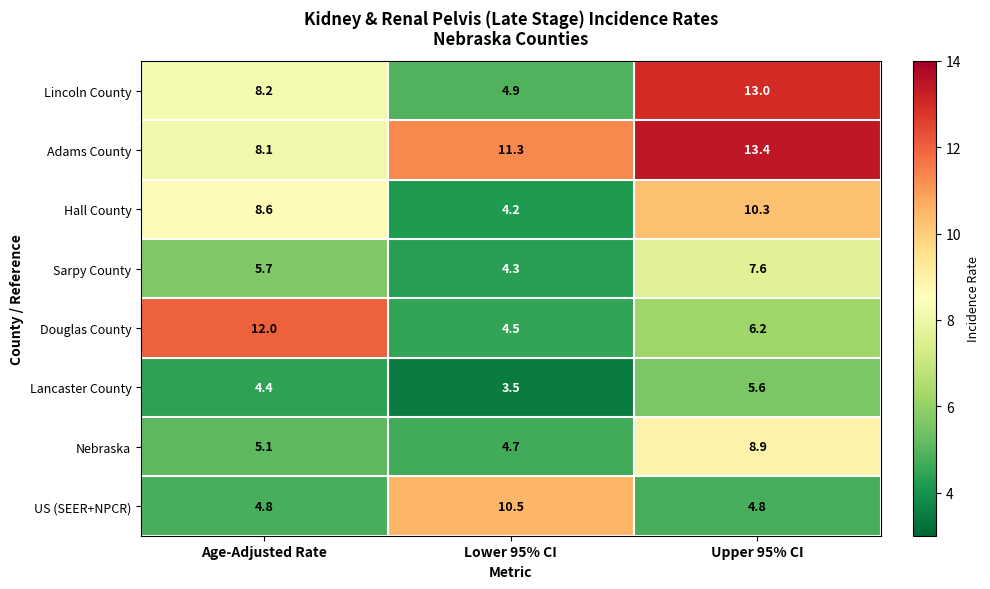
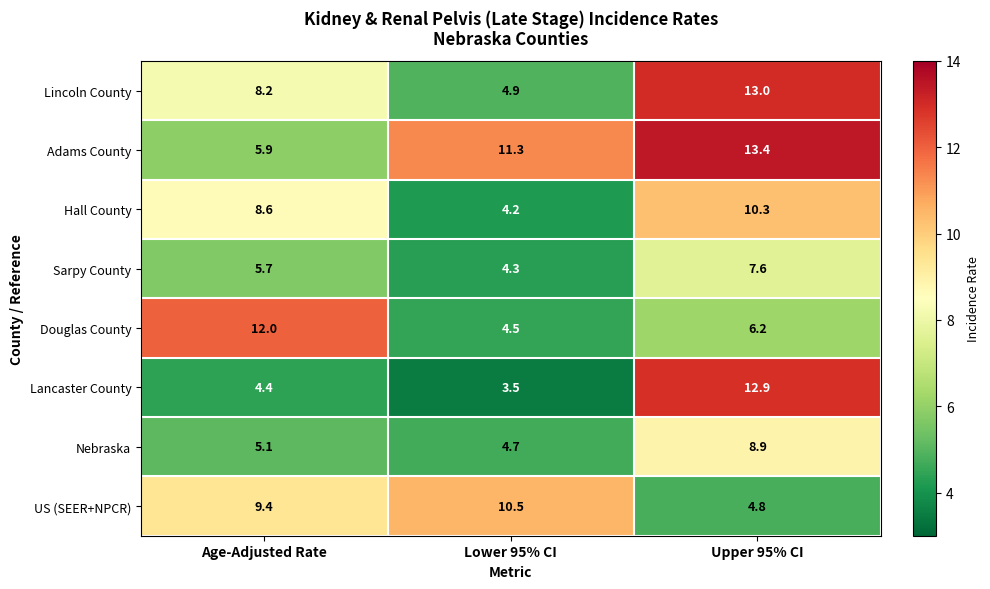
Adams County, Age-Adjusted Rate: 8.1 -> 5.9
Lancaster County, Upper 95% CI: 5.6 -> 12.9
US (SEER+NPCR), Age-Adjusted Rate: 4.8 -> 9.4
